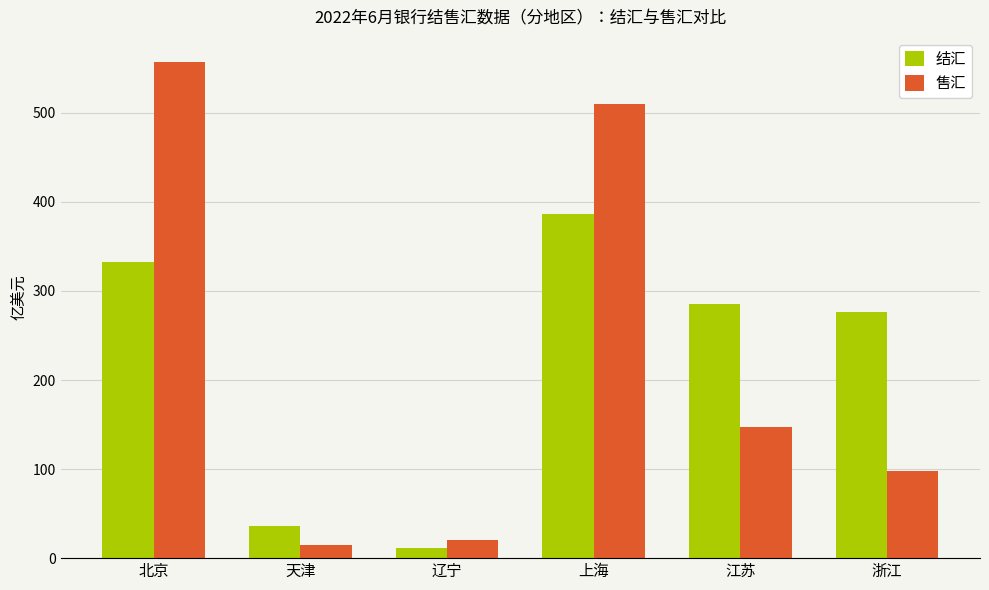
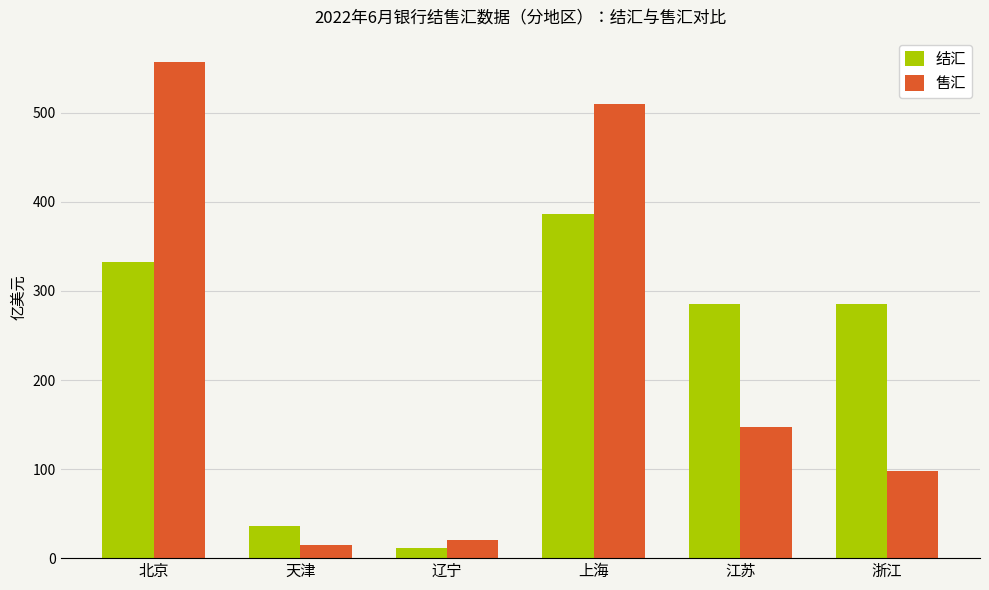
结汇, 浙江: 280 -> 290
